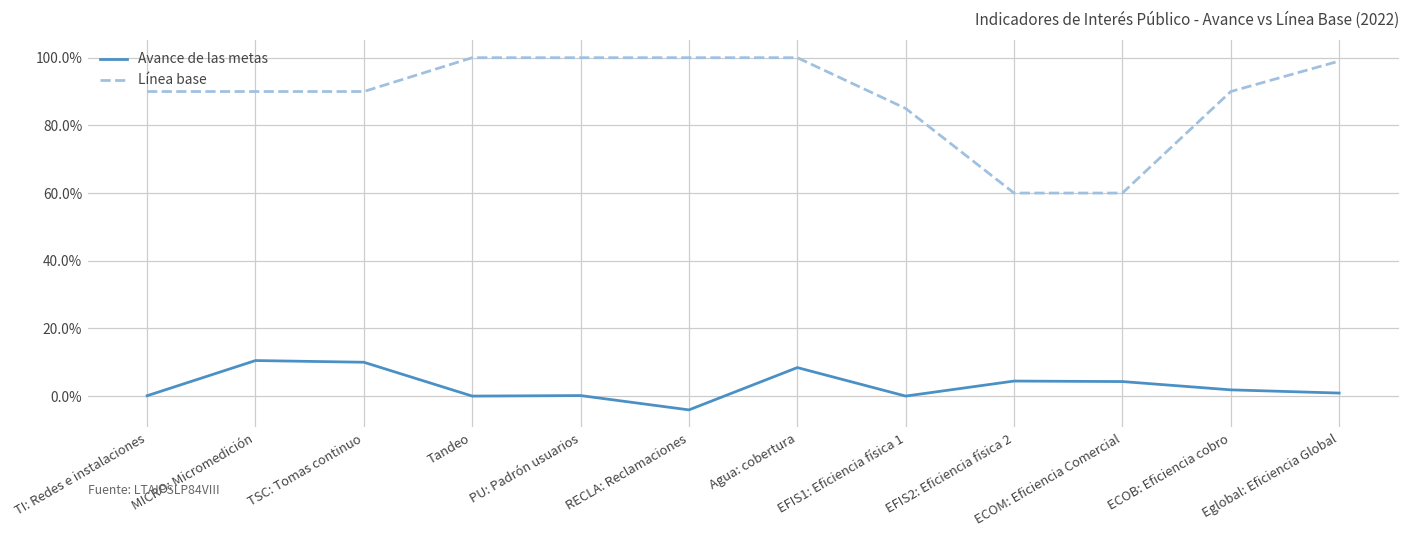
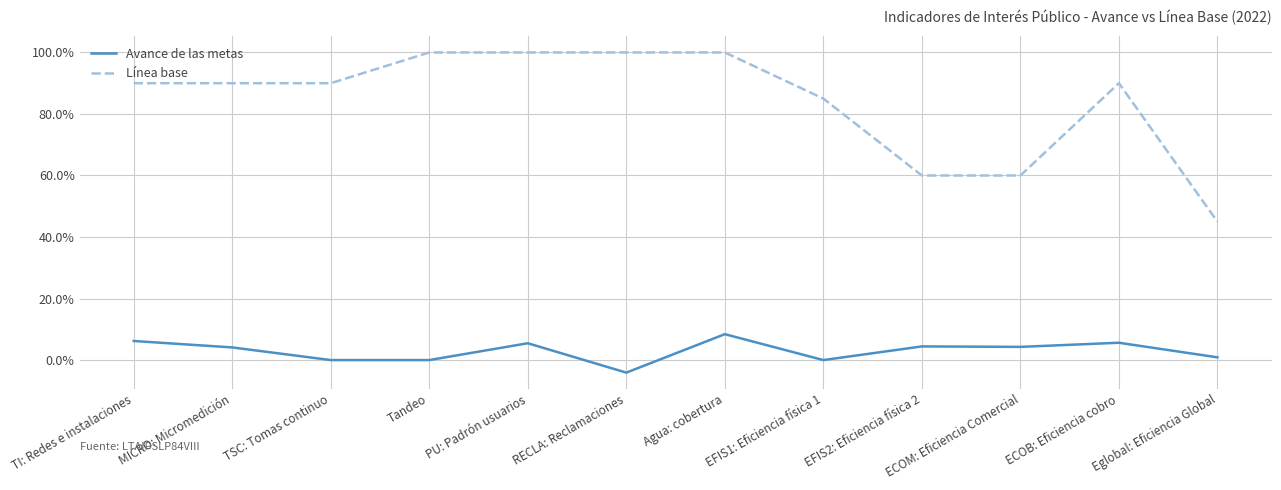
Avance de las metas, TI: Redes e instalaciones: 0% -> 6%
Avance de las metas, MICRO: Micromedición: 11% -> 4%
Avance de las metas, TSC: Tomas continuo: 10% -> 0%
Avance de las metas, PU: Padrón usuarios: 0% -> 5%
Avance de las metas, ECOB: Eficiencia cobro: 2% -> 6%
Línea base, Eglobal: Eficiencia Global: 99% -> 45%
